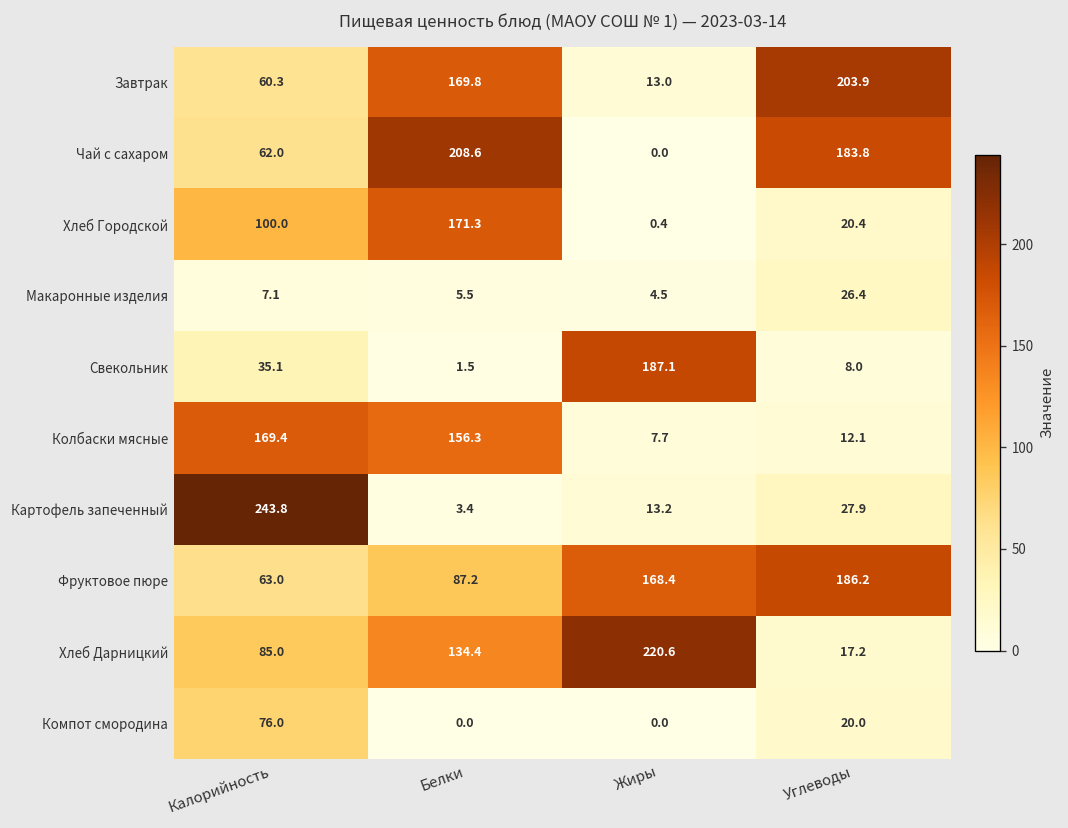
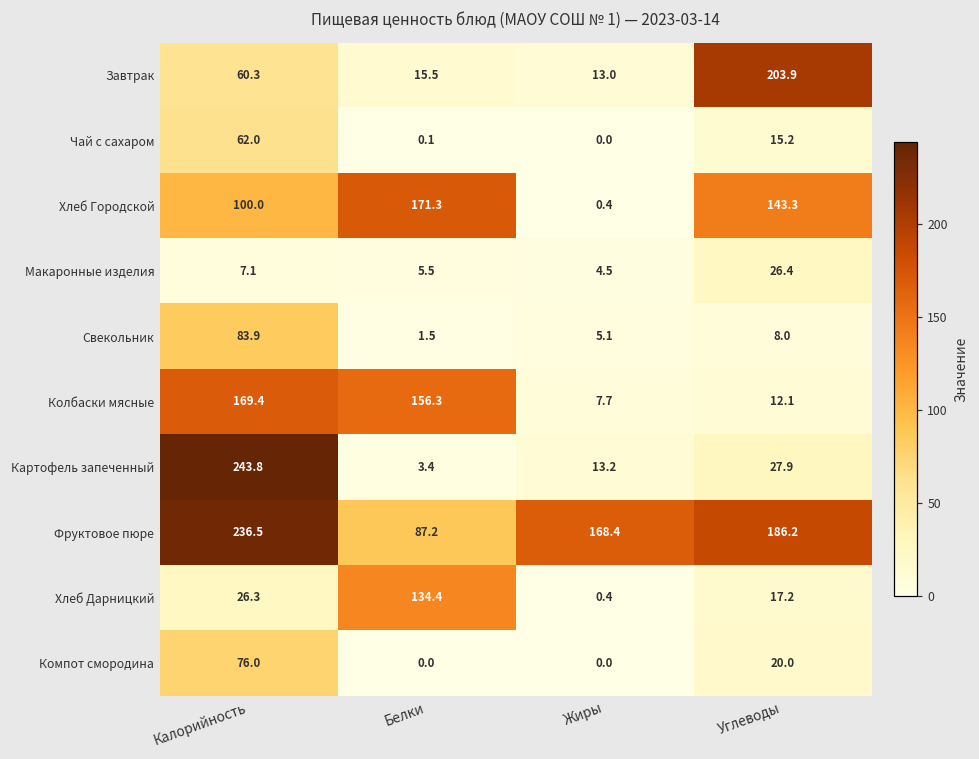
Завтрак, Белки: 169.8 -> 15.5
Чай с сахаром, Белки: 208.6 -> 0.1
Чай с сахаром, Углеводы: 183.8 -> 15.2
Хлеб Городской, Углеводы: 20.4 -> 143.3
Свекольник, Калорийность: 35.1 -> 83.9
Свекольник, Жиры: 187.1 -> 5.1
Фруктовое пюре, Калорийность: 63.0 -> 236.5
Хлеб Дарницкий, Калорийность: 85.0 -> 26.3
Хлеб Дарницкий, Жиры: 220.6 -> 0.4
